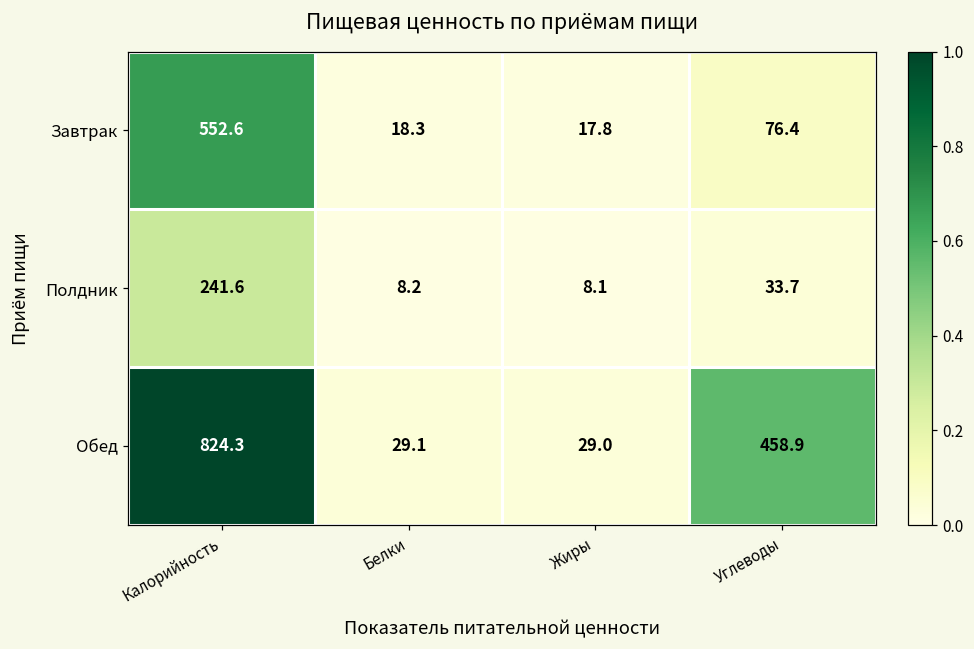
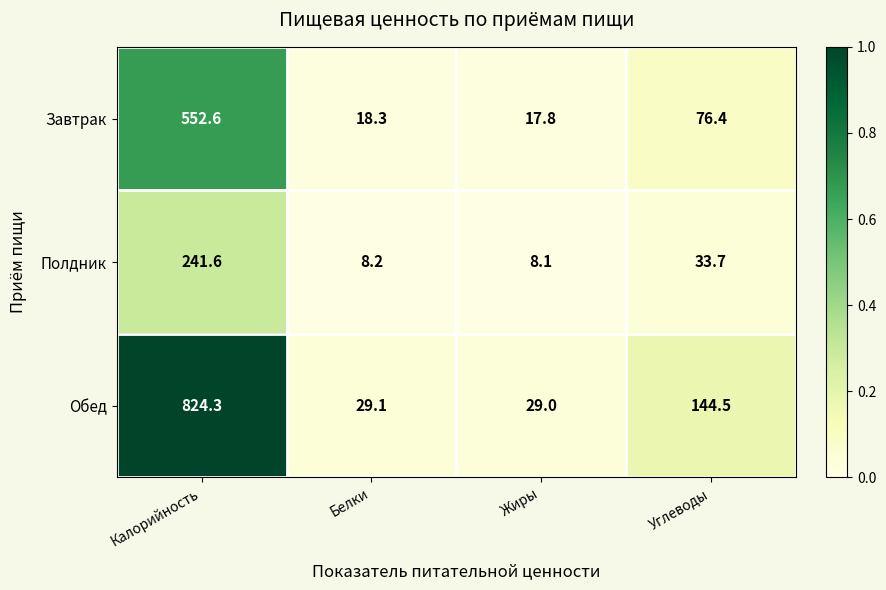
Обед, Углеводы: 458.9 -> 144.5
